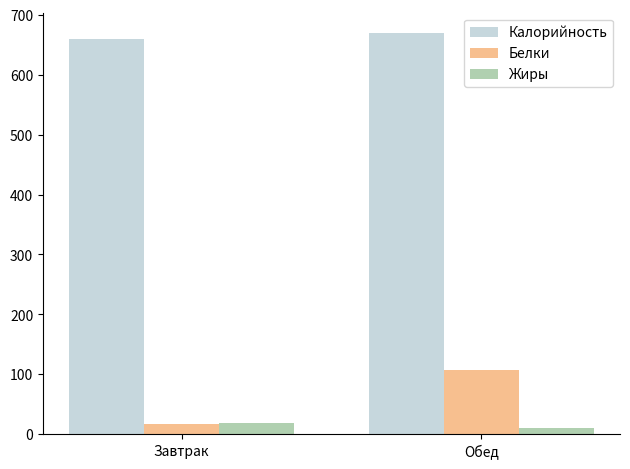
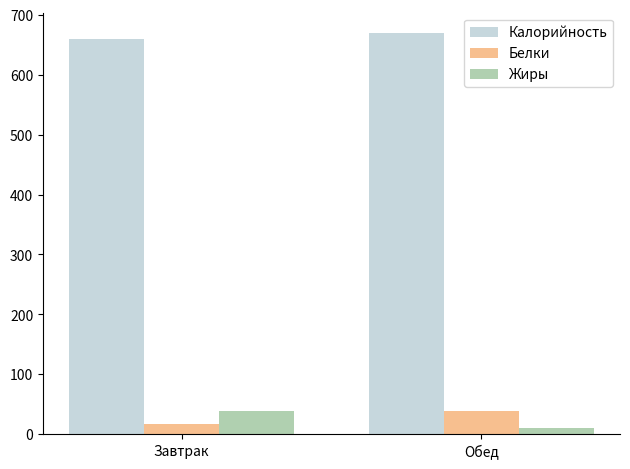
Жиры, Завтрак: 20 -> 40
Белки, Обед: 110 -> 40
